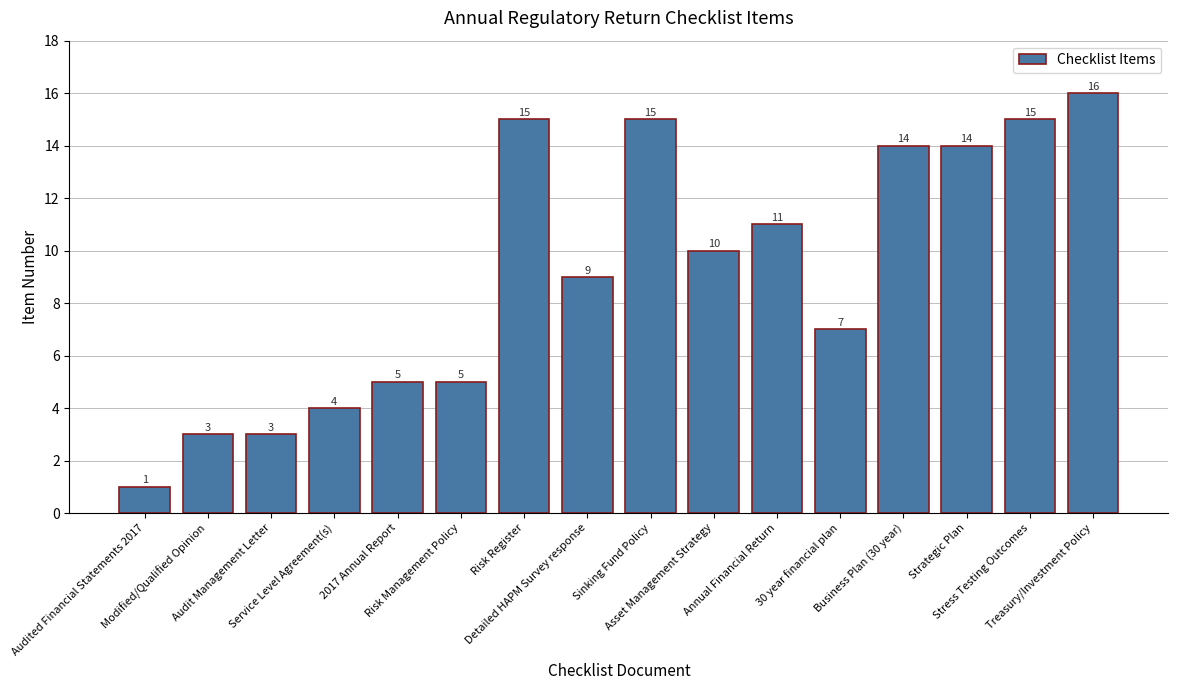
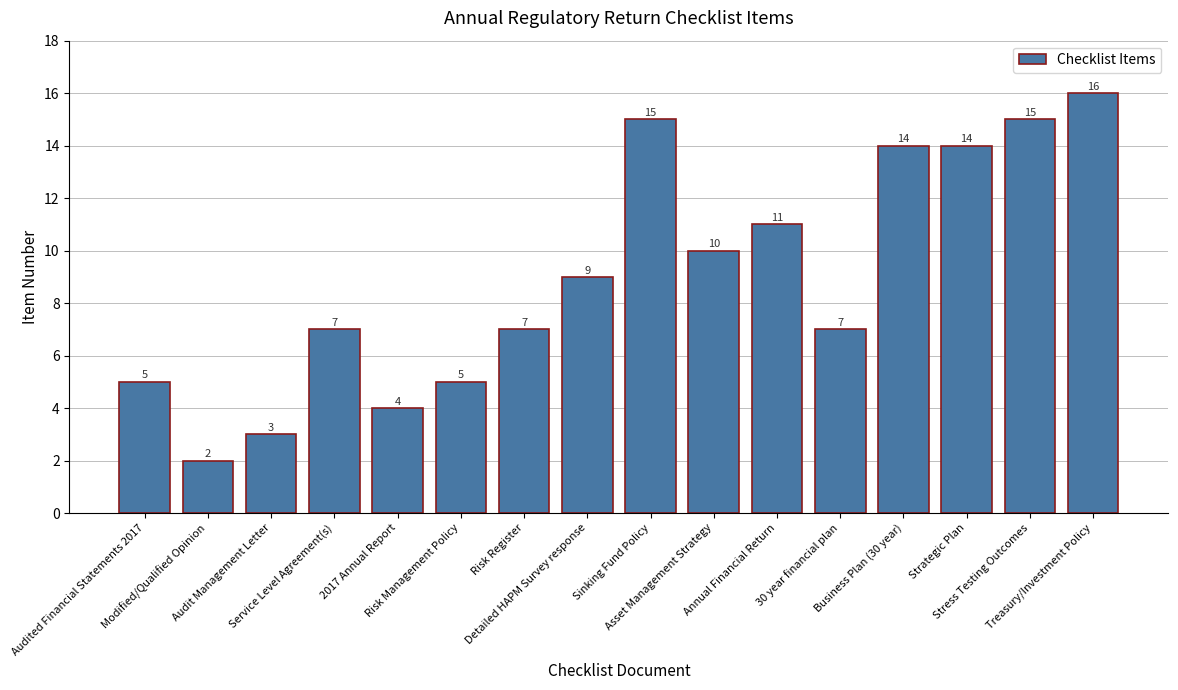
Audited Financial Statements 2017: 1 -> 5
Modified/Qualified Opinion: 3 -> 2
Service Level Agreement(s): 4 -> 7
2017 Annual Report: 5 -> 4
Risk Register: 15 -> 7
